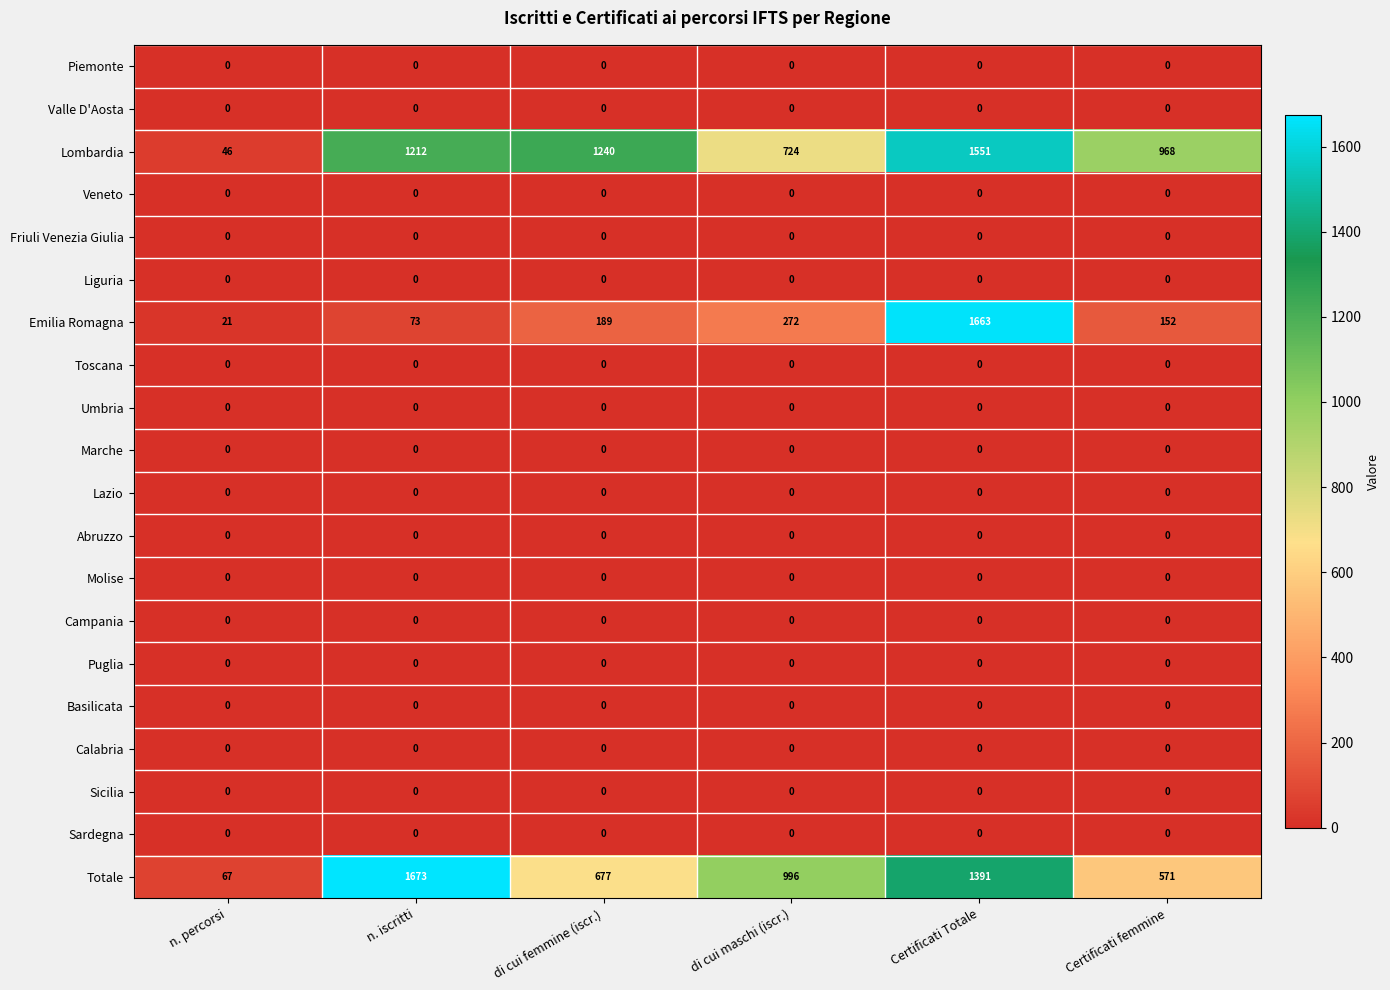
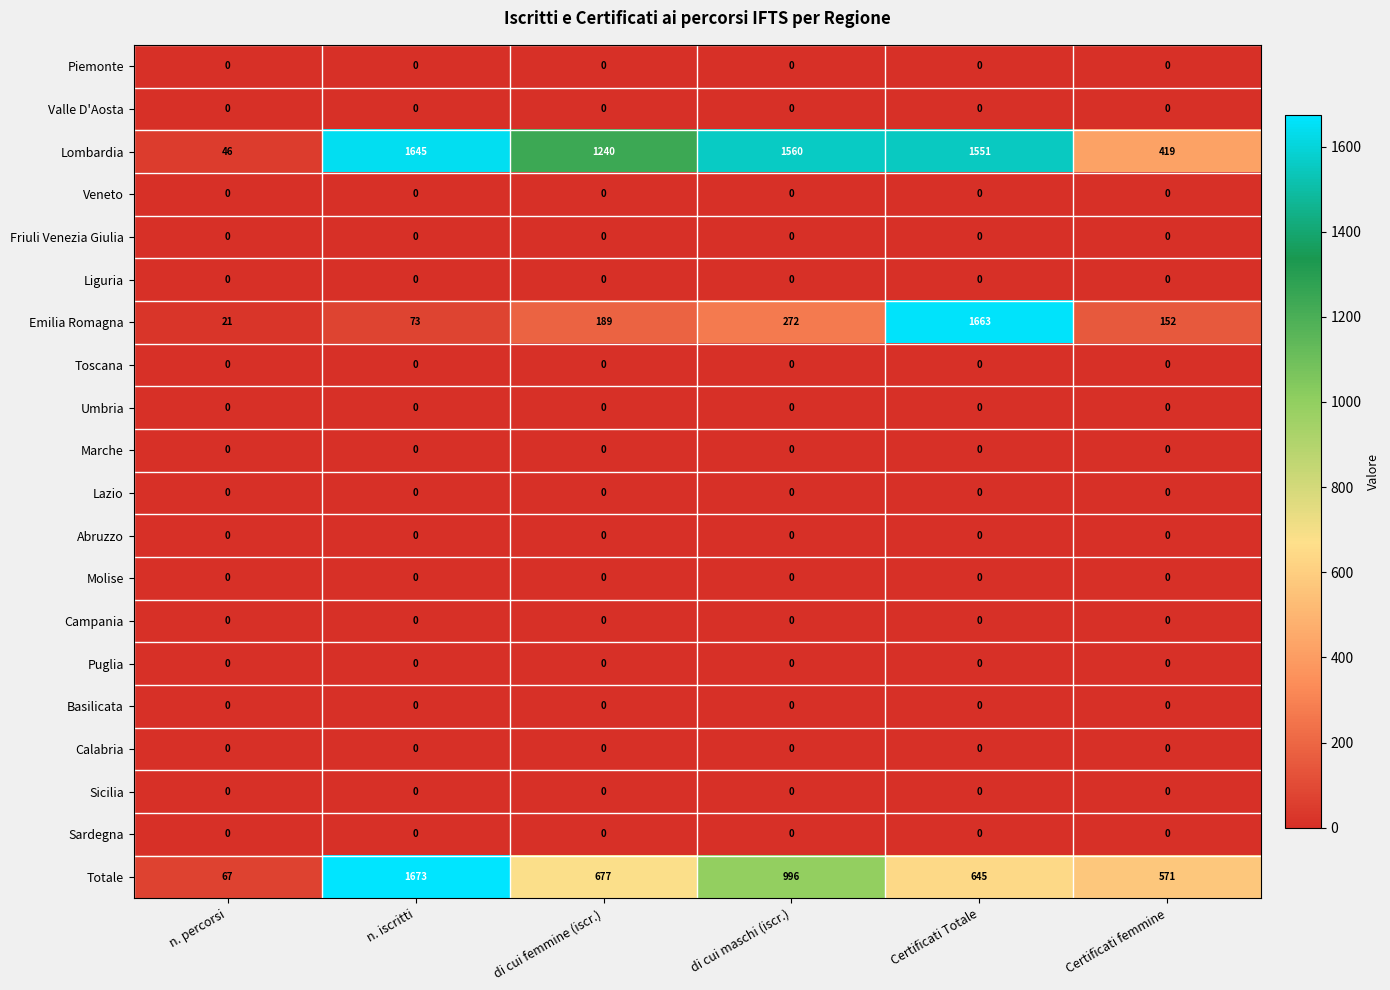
Lombardia, n. iscritti: 1212 -> 1645
Lombardia, di cui maschi (iscr.): 724 -> 1560
Lombardia, Certificati femmine: 968 -> 419
Totale, Certificati Totale: 1391 -> 645
